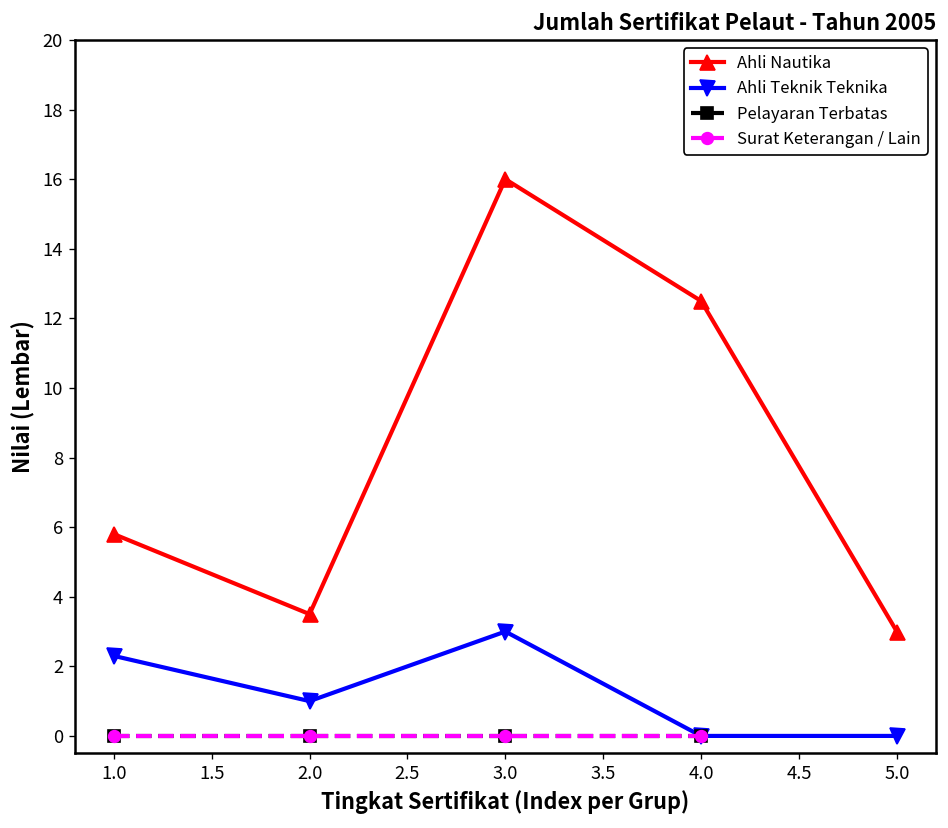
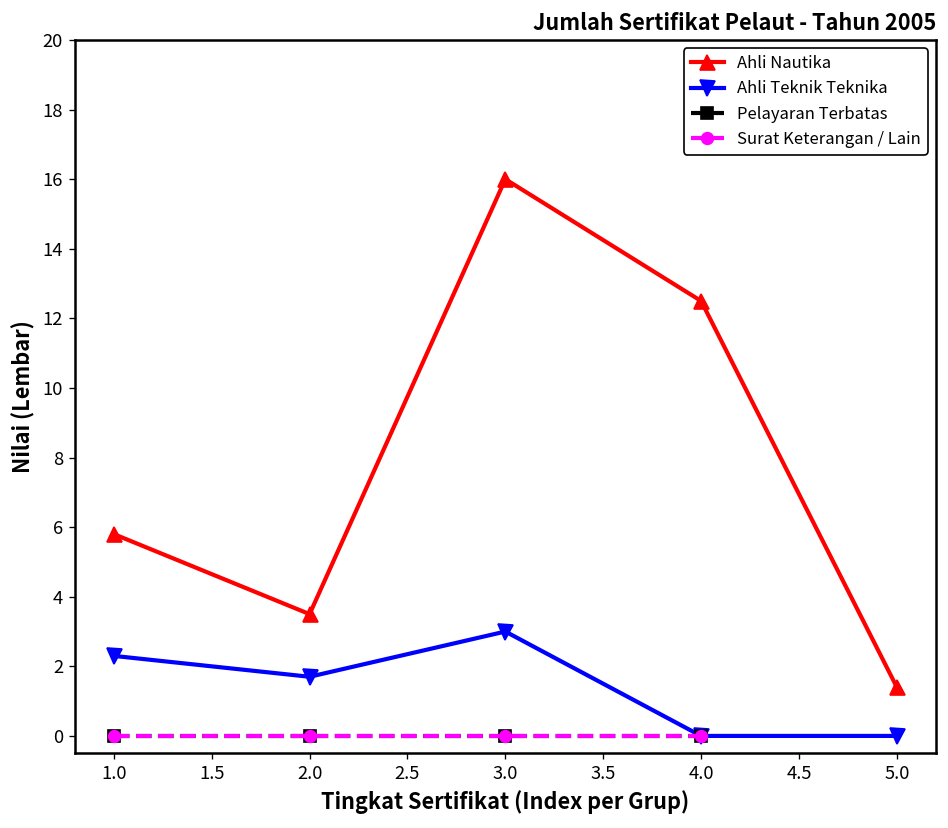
Ahli Teknik Teknika, 2.0: 1.0 -> 1.7
Ahli Nautika, 5.0: 3.0 -> 1.4
